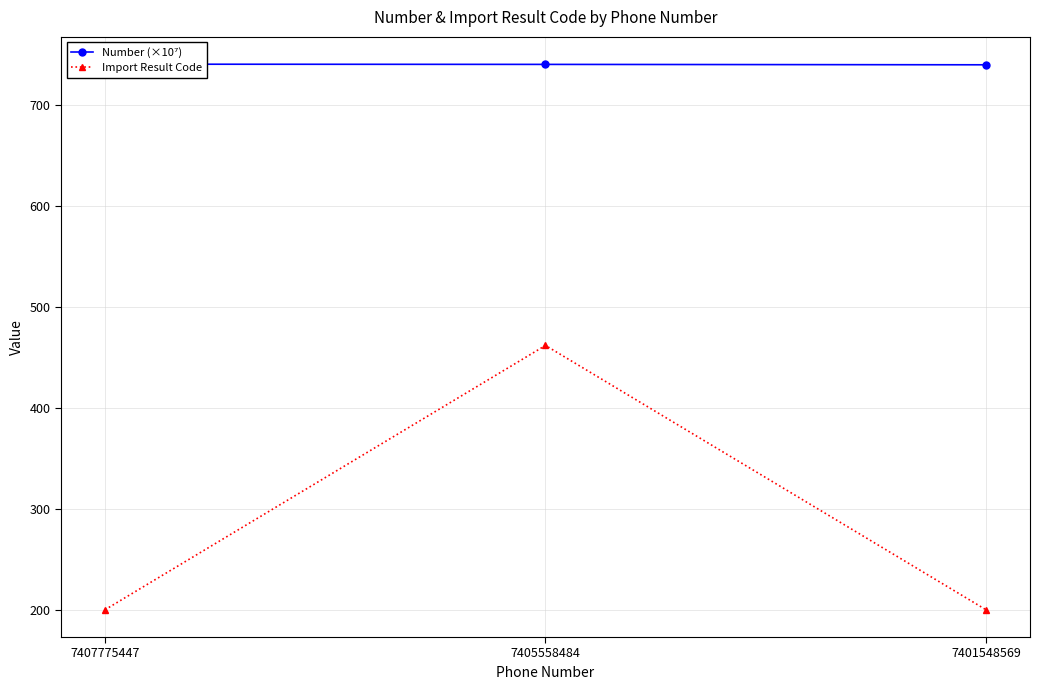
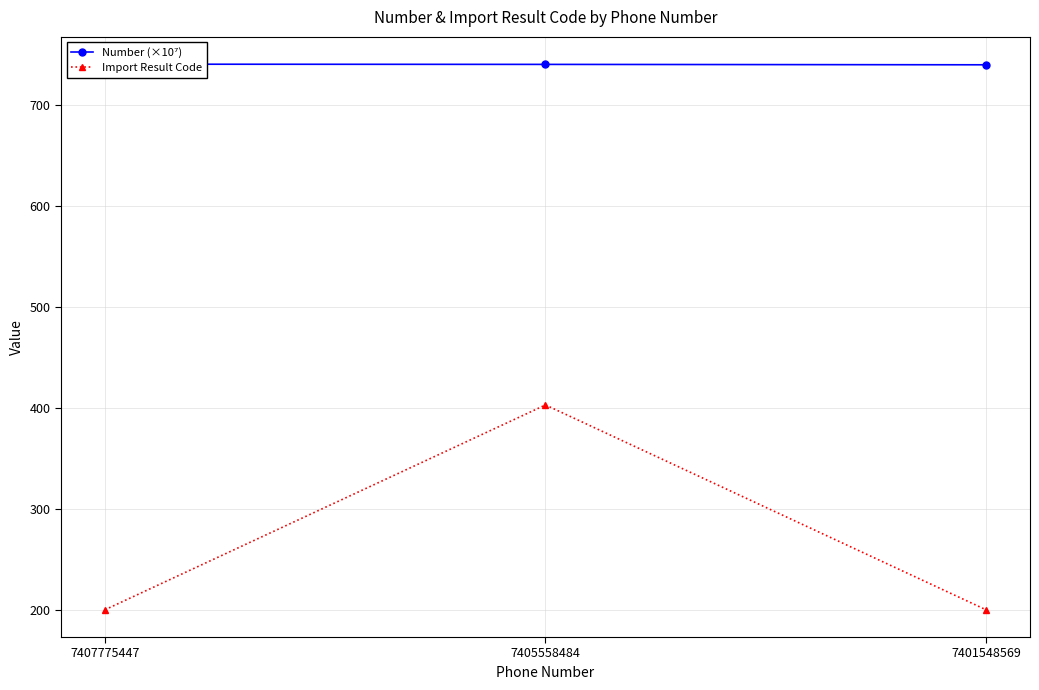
Import Result Code, 7405558484: 462 -> 403
